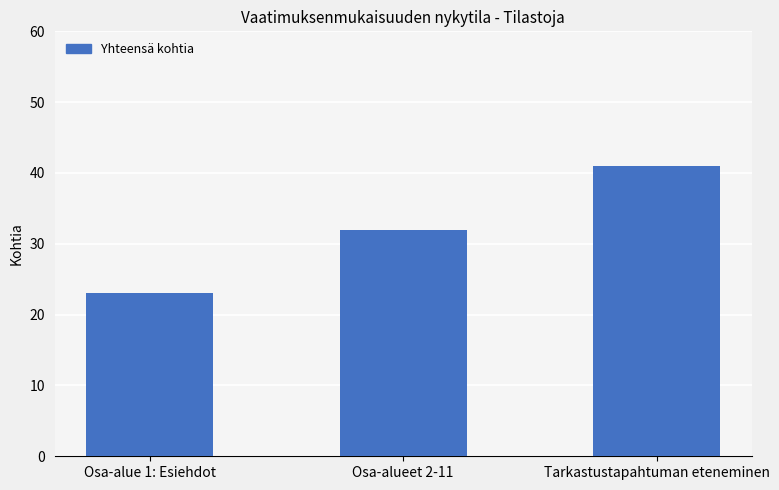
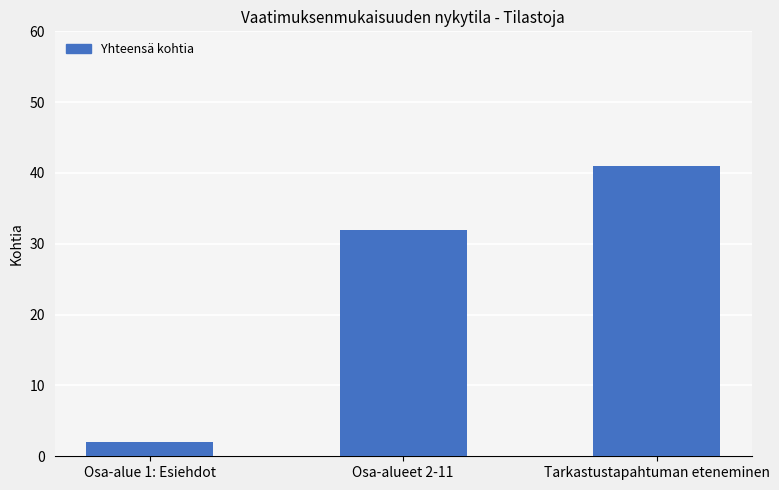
Osa-alue 1: Esiehdot: 23 -> 2
